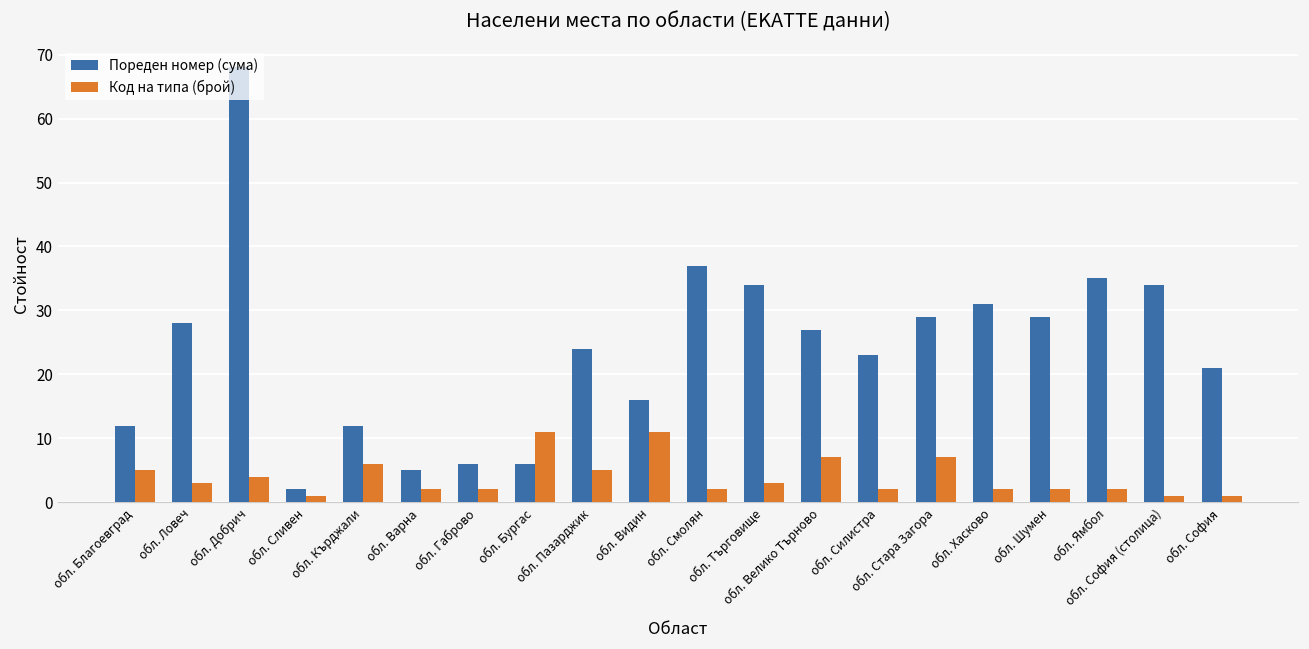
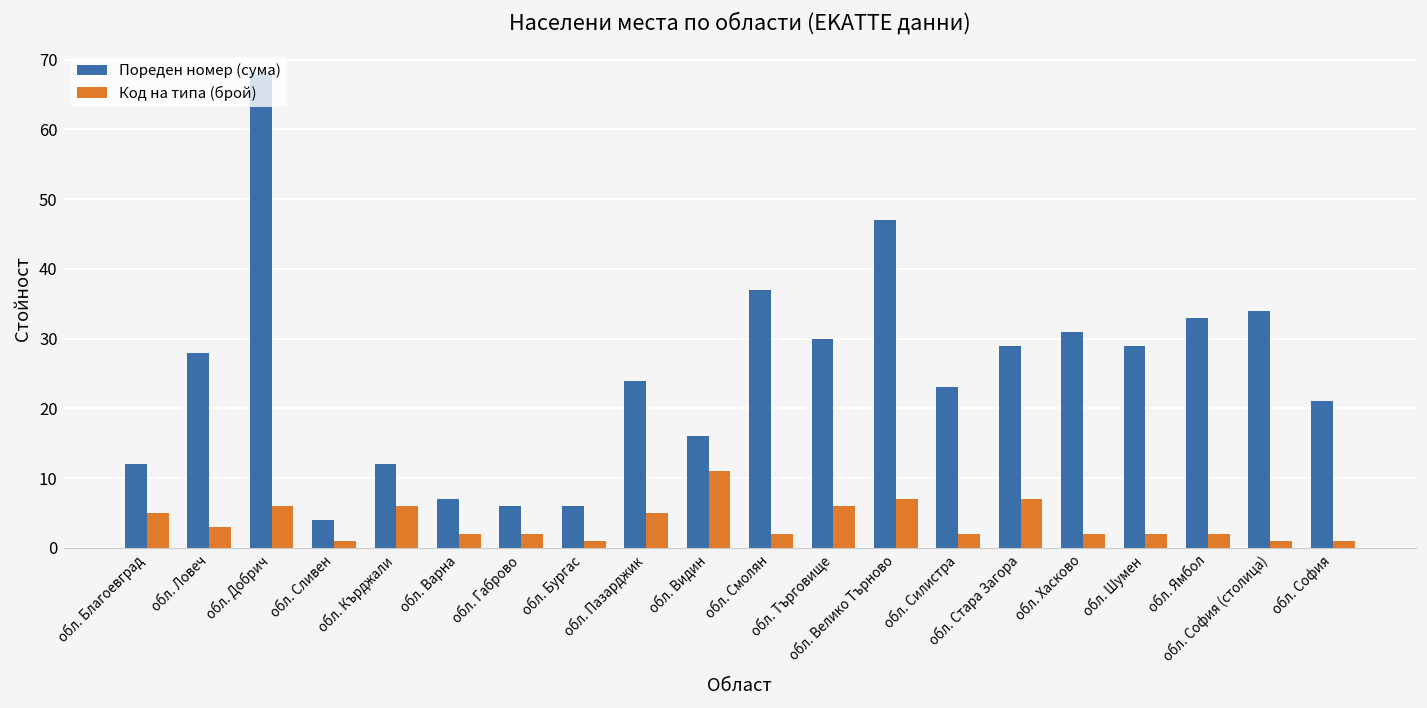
Код на типа (брой), обл. Добрич: 4 -> 6
Пореден номер (сума), обл. Сливен: 2 -> 4
Пореден номер (сума), обл. Варна: 5 -> 7
Код на типа (брой), обл. Бургас: 11 -> 1
Пореден номер (сума), обл. Търговище: 34 -> 30
Код на типа (брой), обл. Търговище: 3 -> 6
Пореден номер (сума), обл. Велико Търново: 27 -> 47
Пореден номер (сума), обл. Ямбол: 35 -> 33
